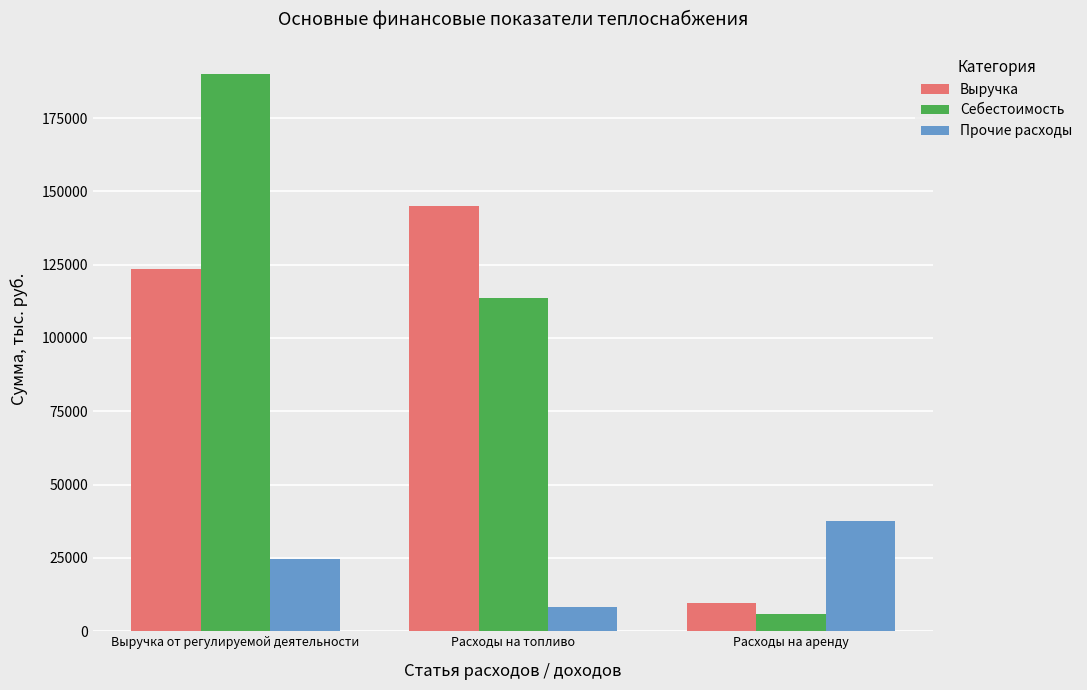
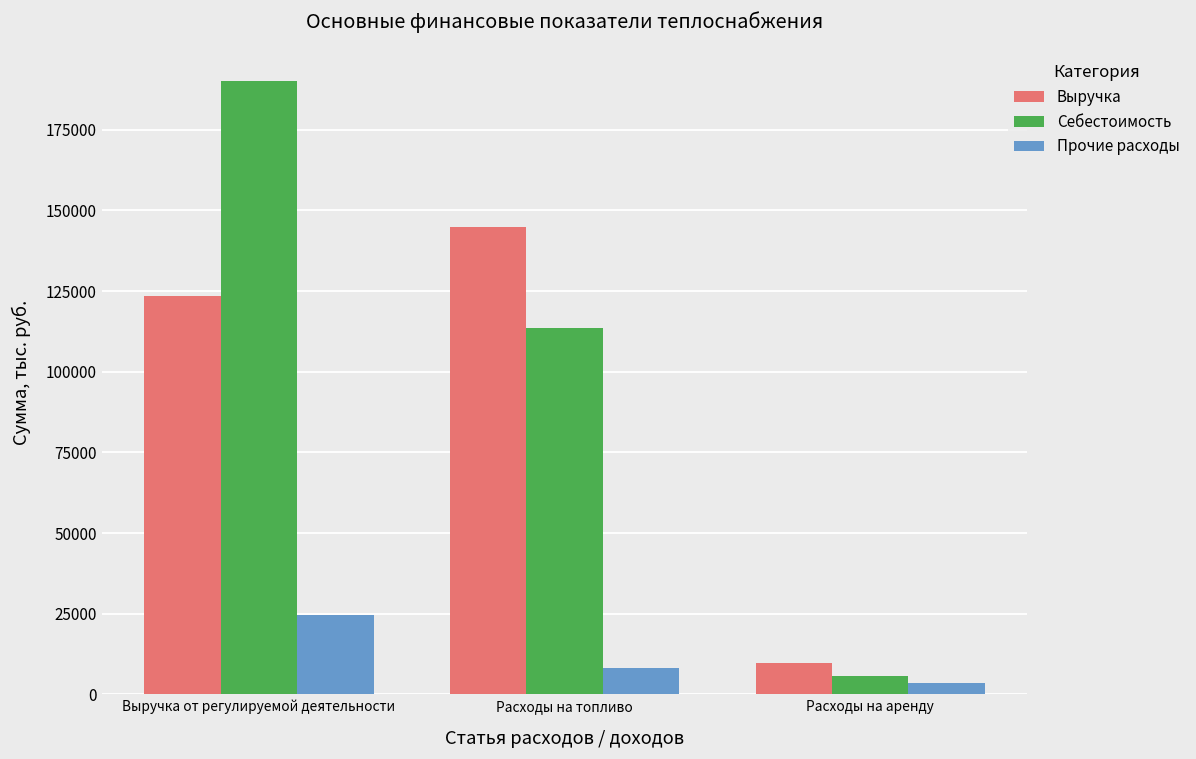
Прочие расходы, Расходы на аренду: 37000 -> 4000
